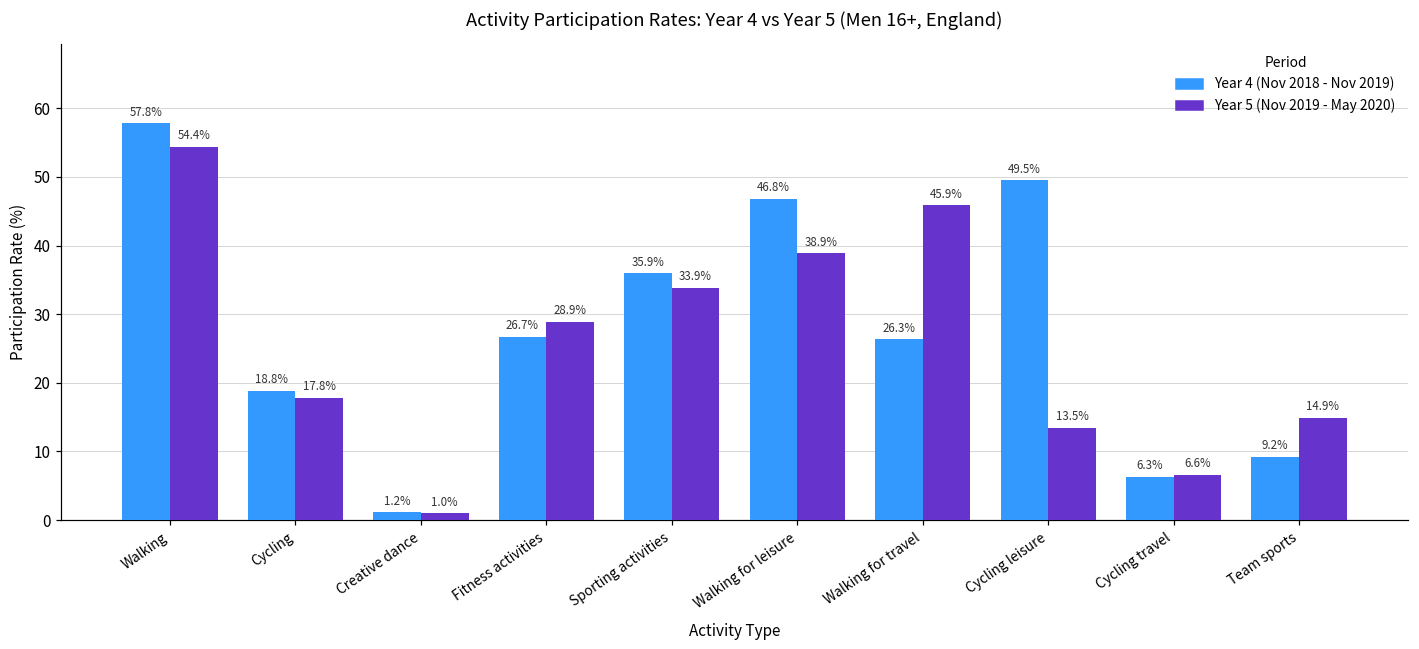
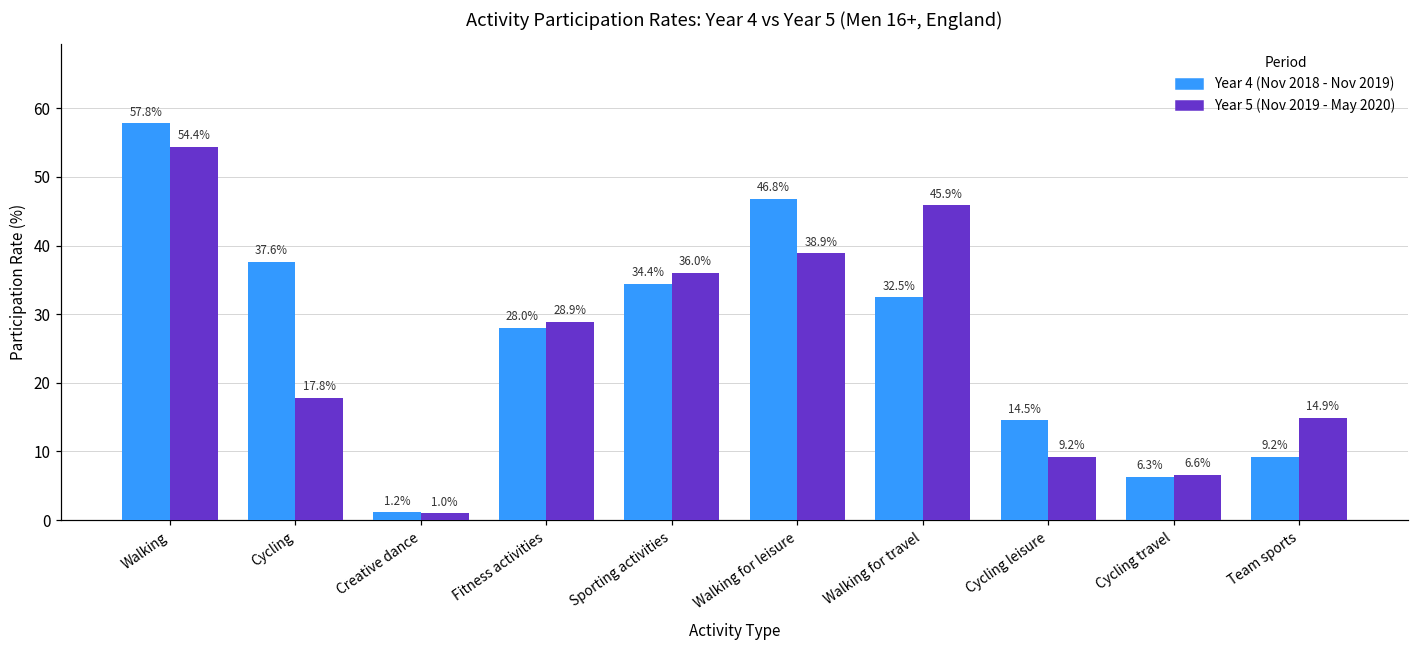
Year 4 (Nov 2018 - Nov 2019), Cycling: 18.8% -> 37.6%
Year 4 (Nov 2018 - Nov 2019), Fitness activities: 26.7% -> 28.0%
Year 4 (Nov 2018 - Nov 2019), Sporting activities: 35.9% -> 34.4%
Year 5 (Nov 2019 - May 2020), Sporting activities: 33.9% -> 36.0%
Year 4 (Nov 2018 - Nov 2019), Walking for travel: 26.3% -> 32.5%
Year 4 (Nov 2018 - Nov 2019), Cycling leisure: 49.5% -> 14.5%
Year 5 (Nov 2019 - May 2020), Cycling leisure: 13.5% -> 9.2%
